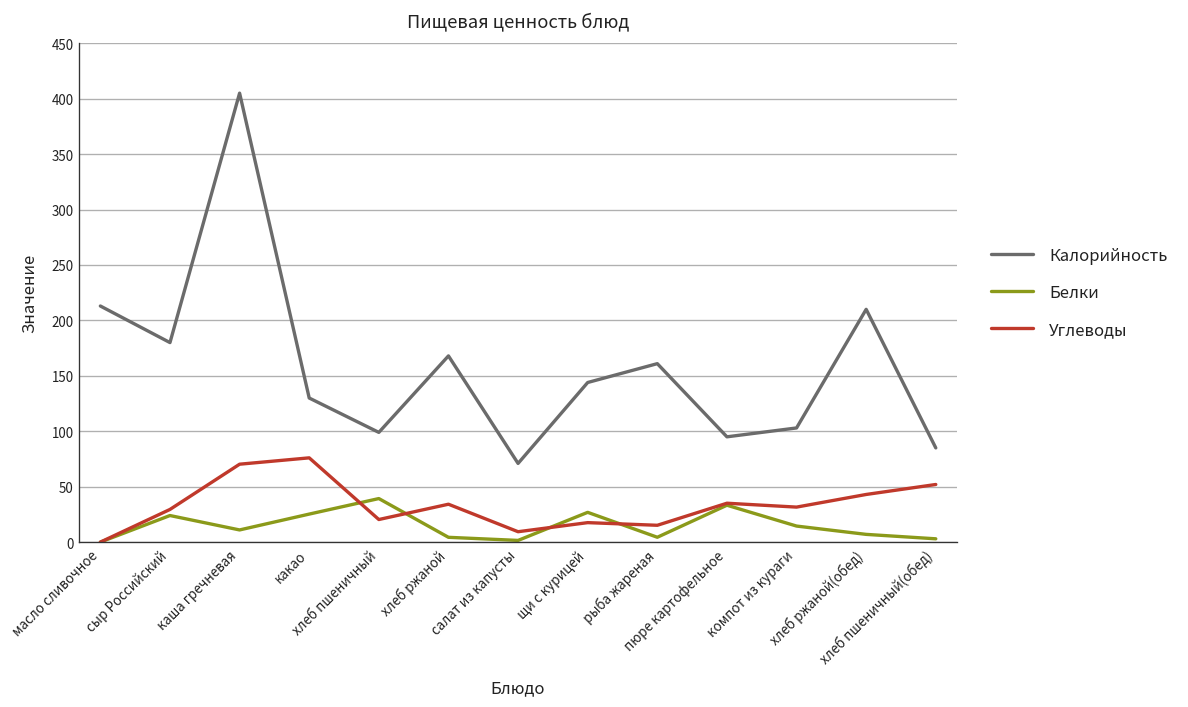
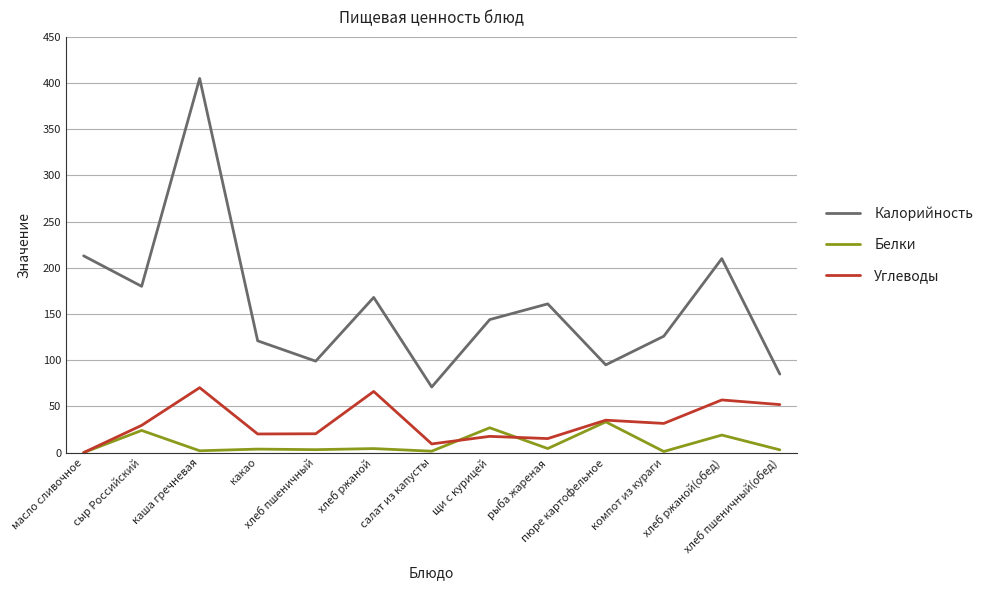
Белки, каша гречневая: 10 -> 0
Калорийность, какао: 130 -> 120
Белки, какао: 30 -> 0
Углеводы, какао: 80 -> 20
Белки, хлеб пшеничный: 40 -> 0
Углеводы, хлеб ржаной: 30 -> 70
Калорийность, компот из кураги: 100 -> 130
Белки, компот из кураги: 10 -> 0
Белки, хлеб ржаной(обед): 10 -> 20
Углеводы, хлеб ржаной(обед): 40 -> 60
